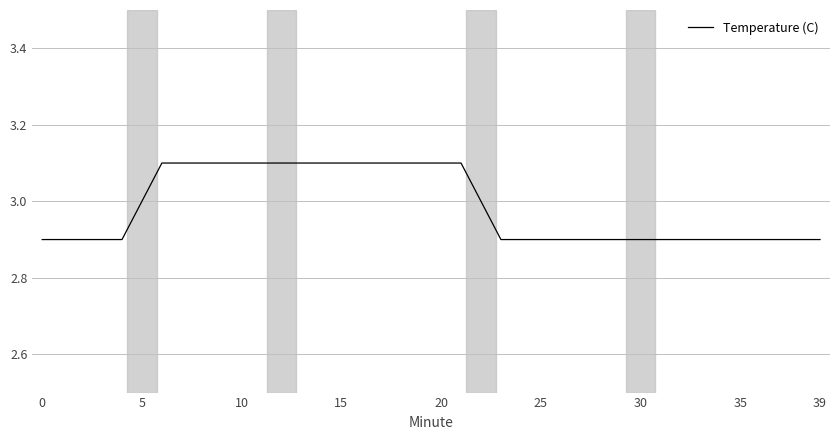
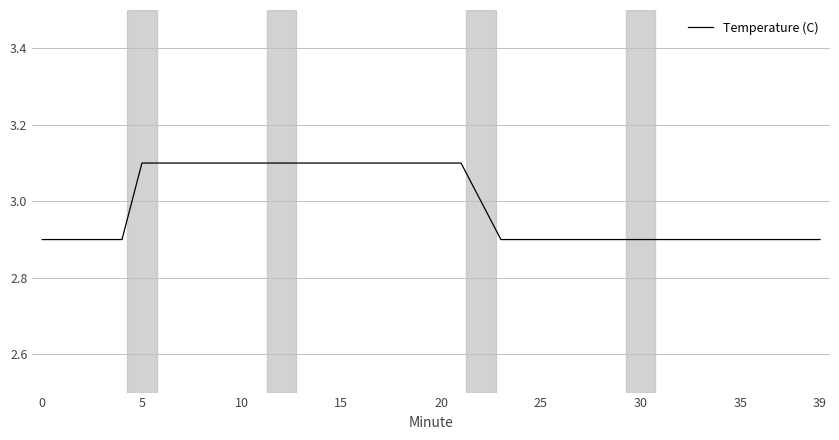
5: 3.0 -> 3.1
